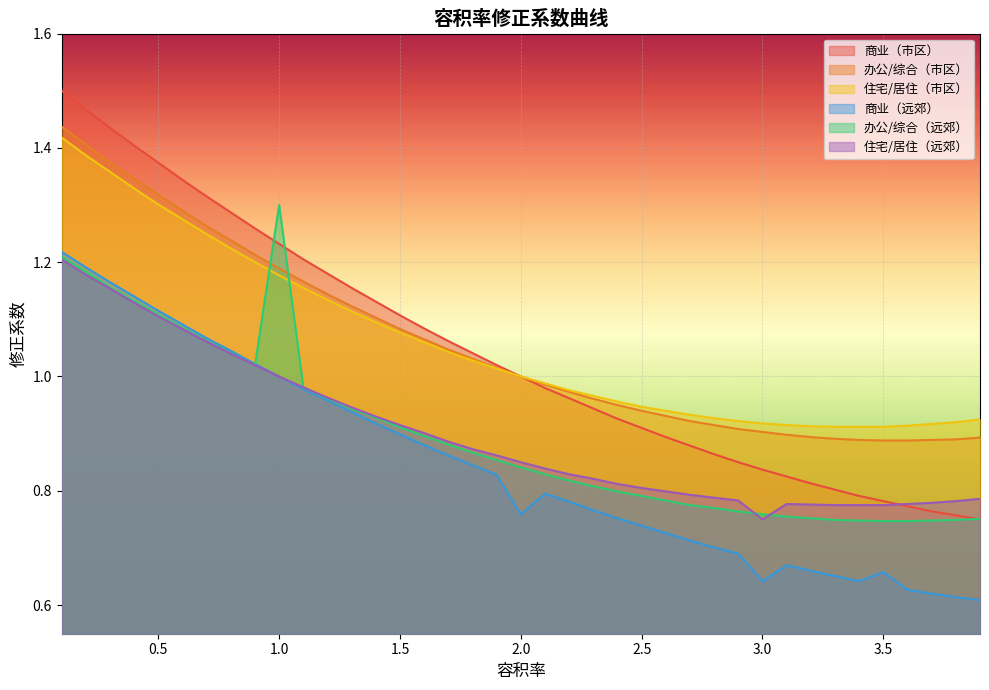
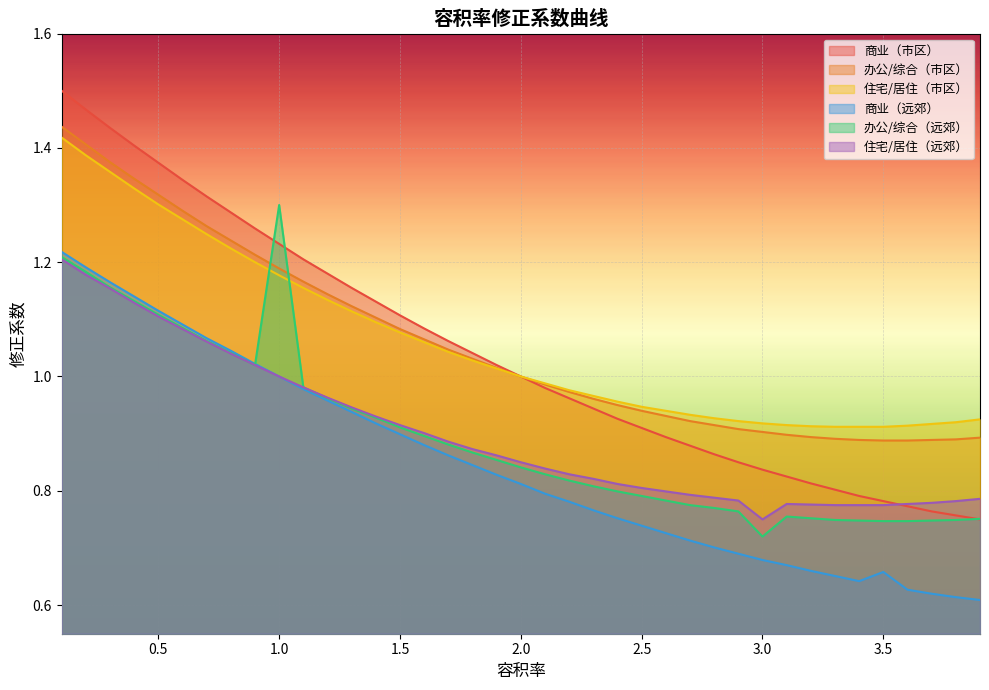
商业（远郊）, 2.0: 0.76 -> 0.81
商业（远郊）, 3.0: 0.64 -> 0.68
办公/综合（远郊）, 3.0: 0.76 -> 0.72
